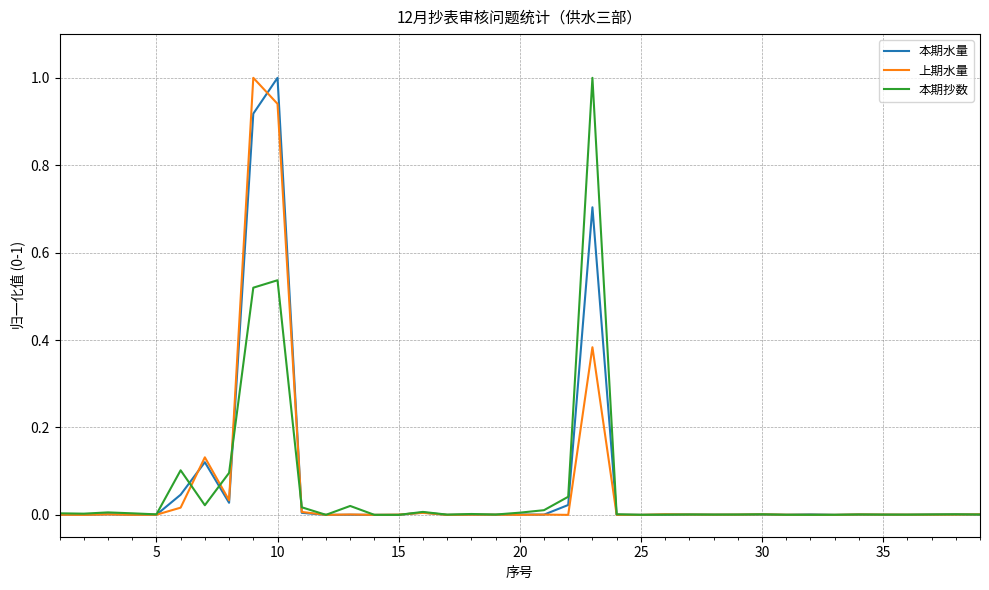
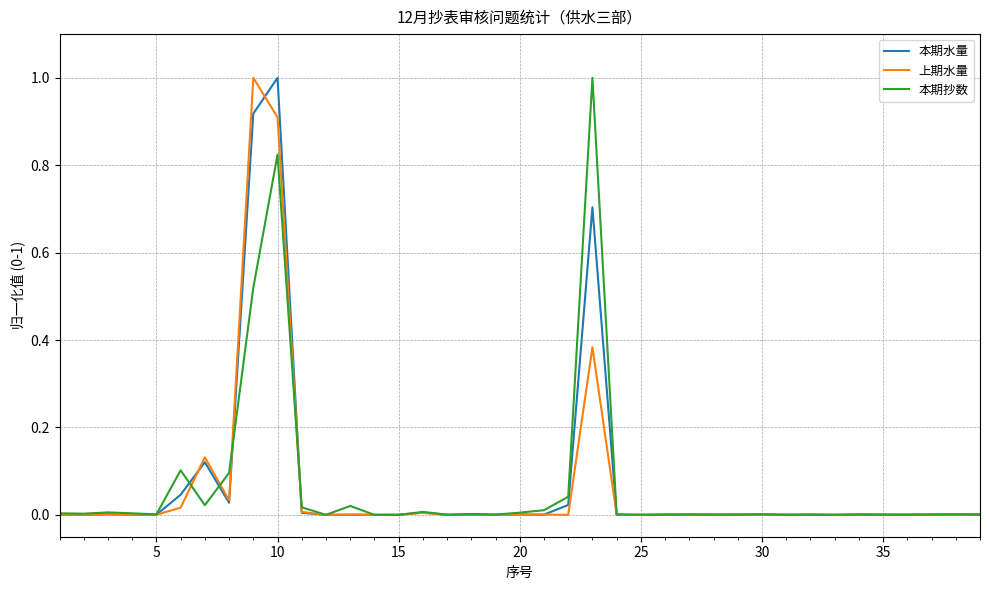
上期水量, 10: 0.94 -> 0.91
本期抄数, 10: 0.54 -> 0.82
